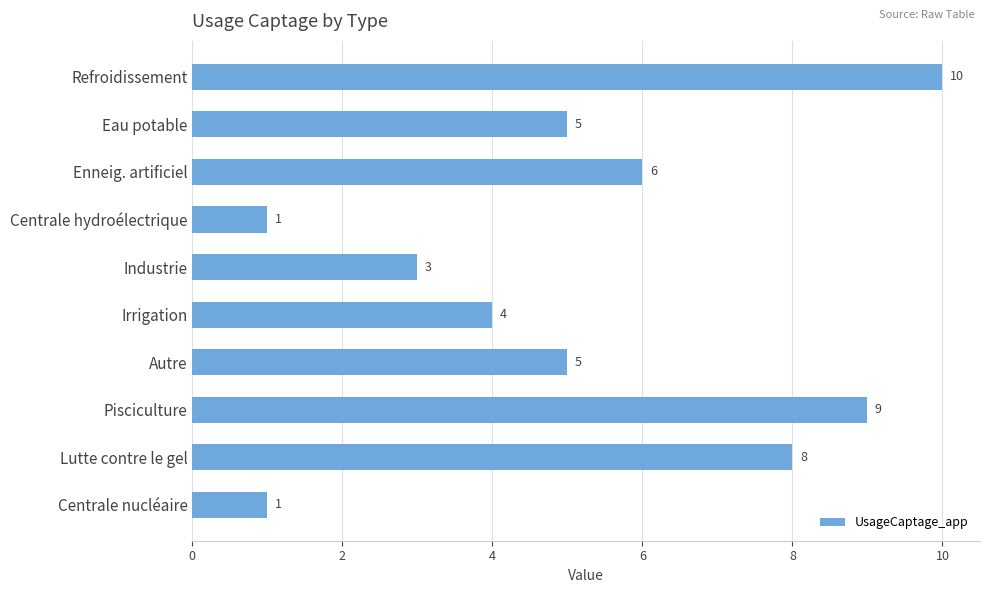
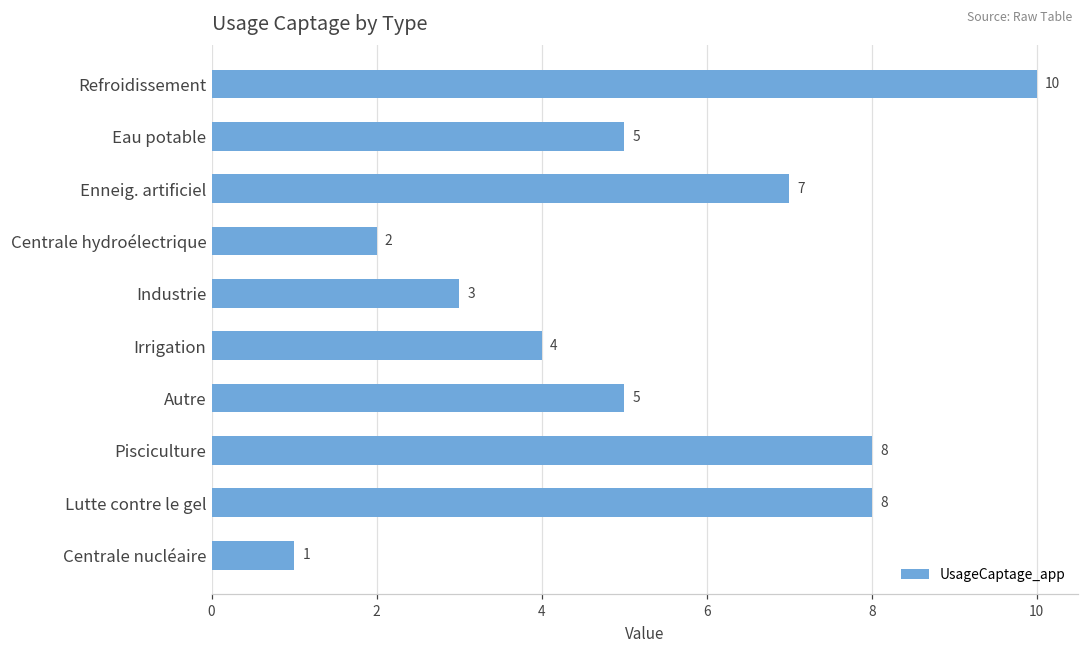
Enneig. artificiel: 6 -> 7
Centrale hydroélectrique: 1 -> 2
Pisciculture: 9 -> 8
